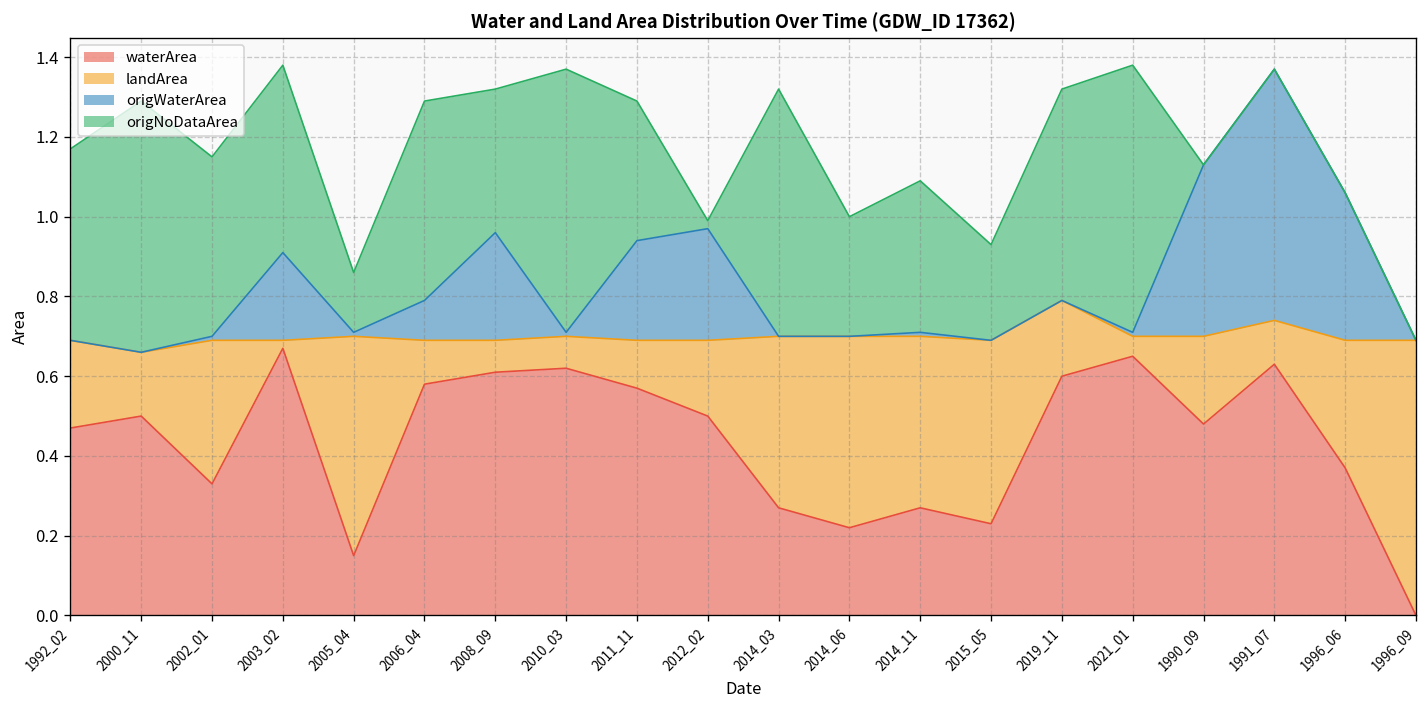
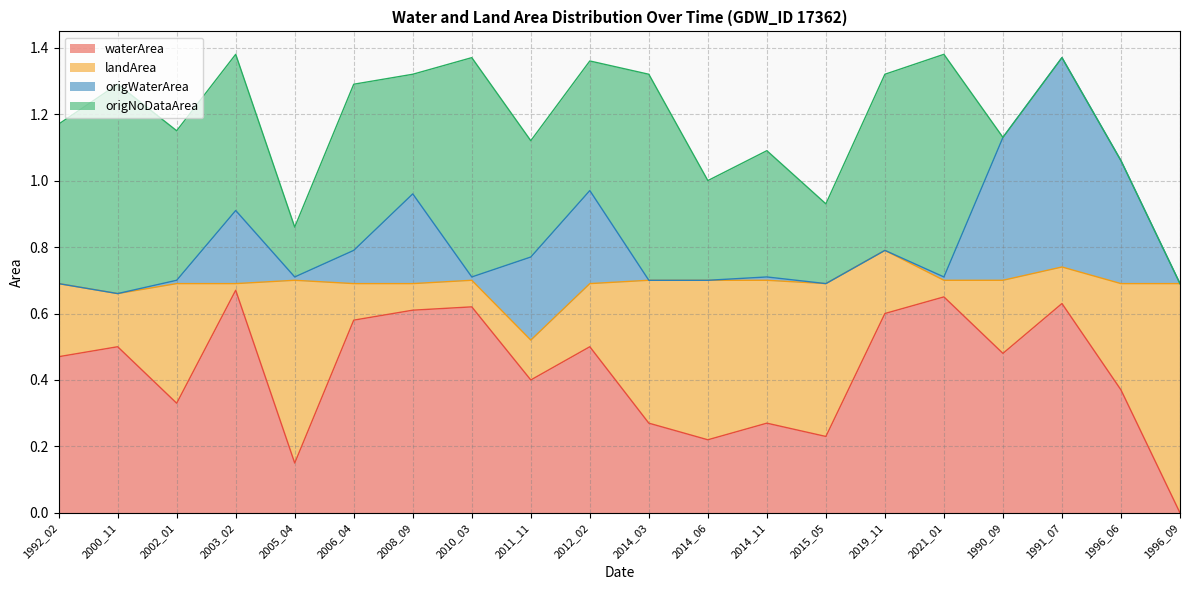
waterArea, 2011_11: 0.57 -> 0.40
origNoDataArea, 2012_02: 0.02 -> 0.39
